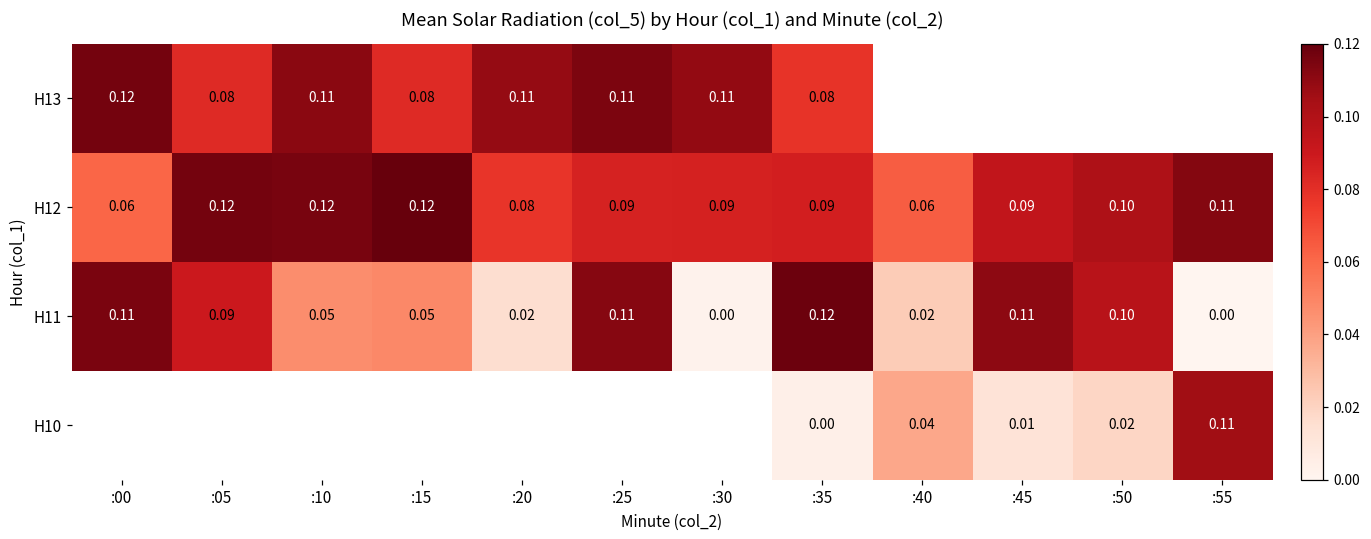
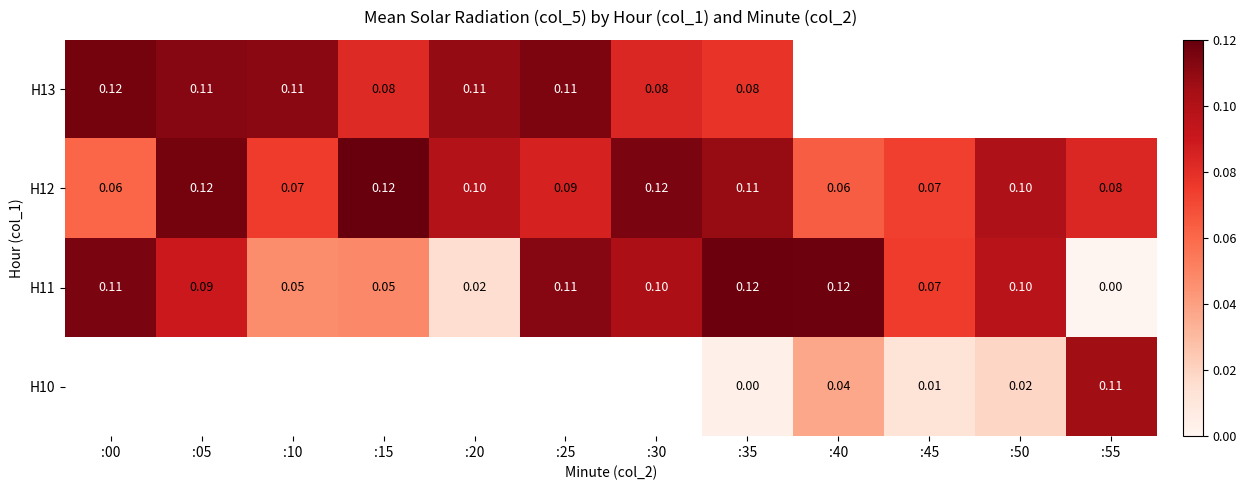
H13, :05: 0.08 -> 0.11
H13, :30: 0.11 -> 0.08
H12, :10: 0.12 -> 0.07
H12, :20: 0.08 -> 0.10
H12, :30: 0.09 -> 0.12
H12, :35: 0.09 -> 0.11
H12, :45: 0.09 -> 0.07
H12, :55: 0.11 -> 0.08
H11, :30: 0.00 -> 0.10
H11, :40: 0.02 -> 0.12
H11, :45: 0.11 -> 0.07
